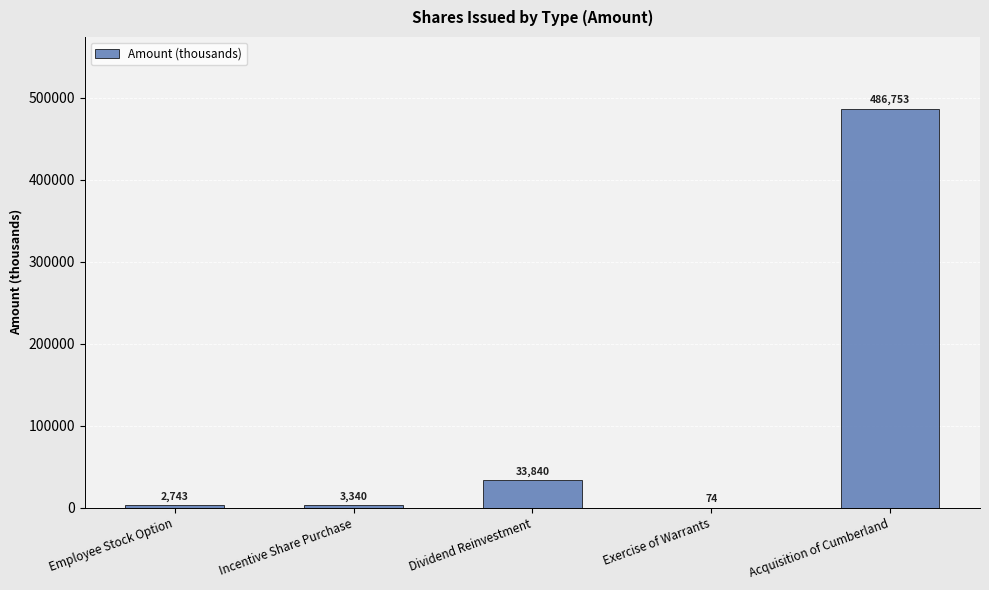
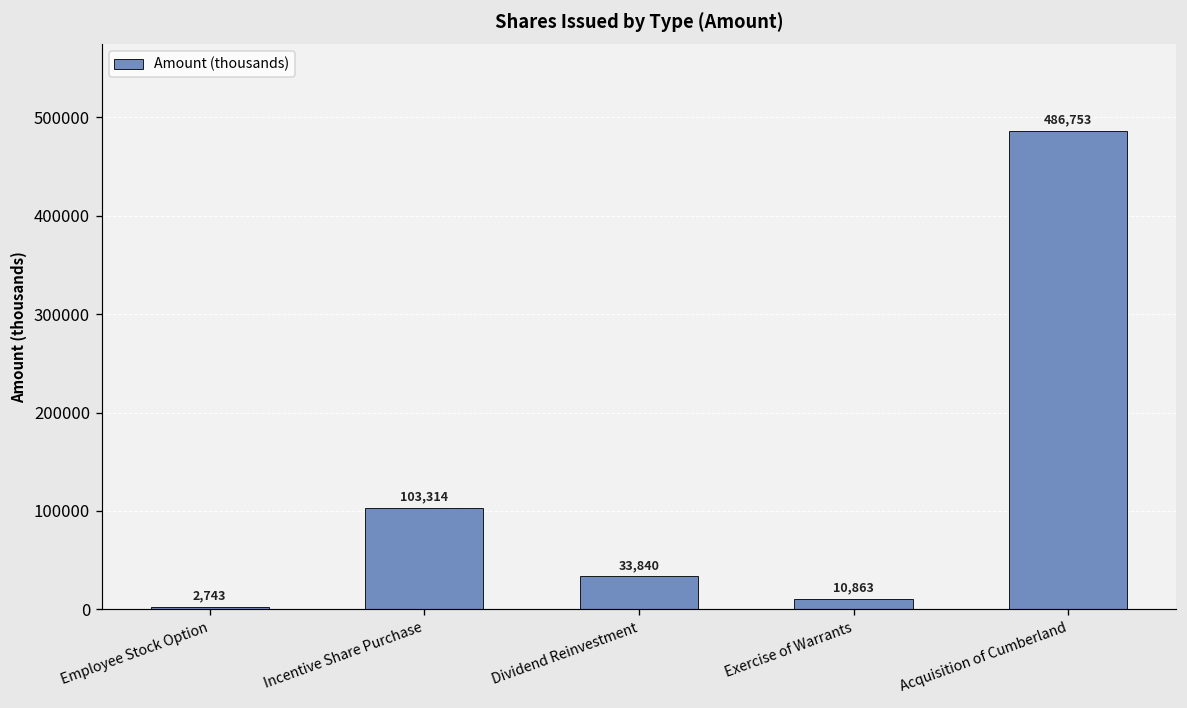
Incentive Share Purchase: 3,340 -> 103,314
Exercise of Warrants: 74 -> 10,863
